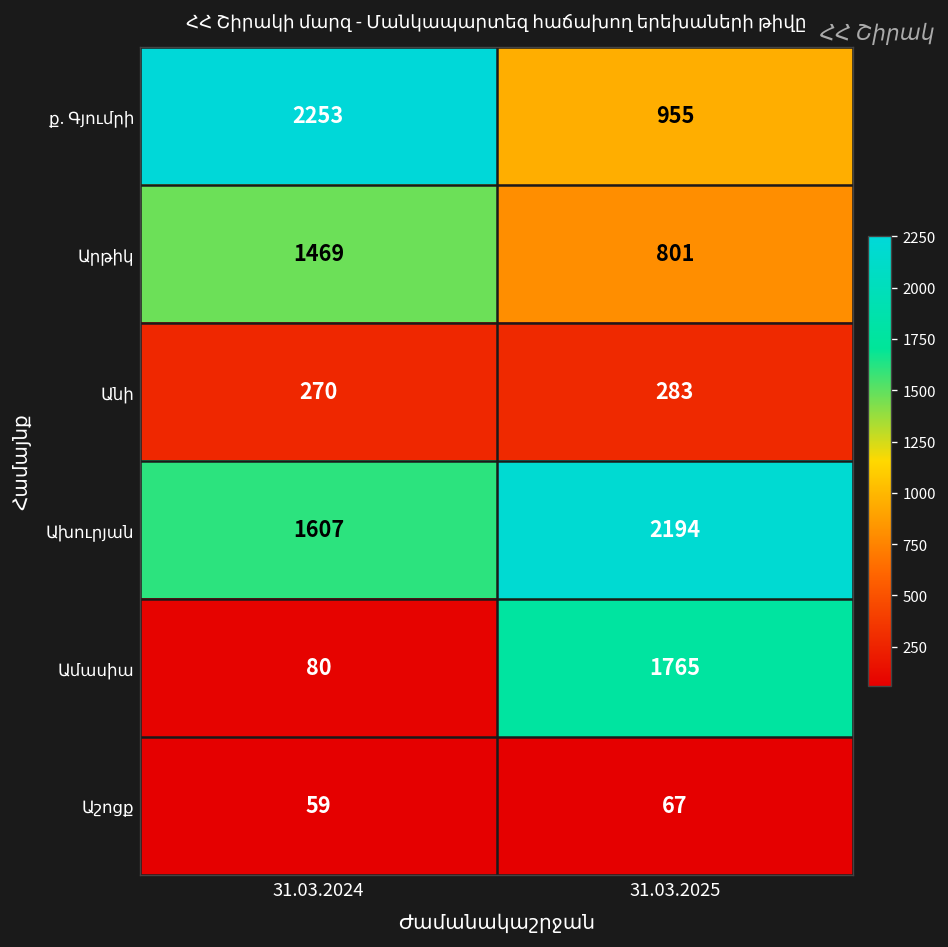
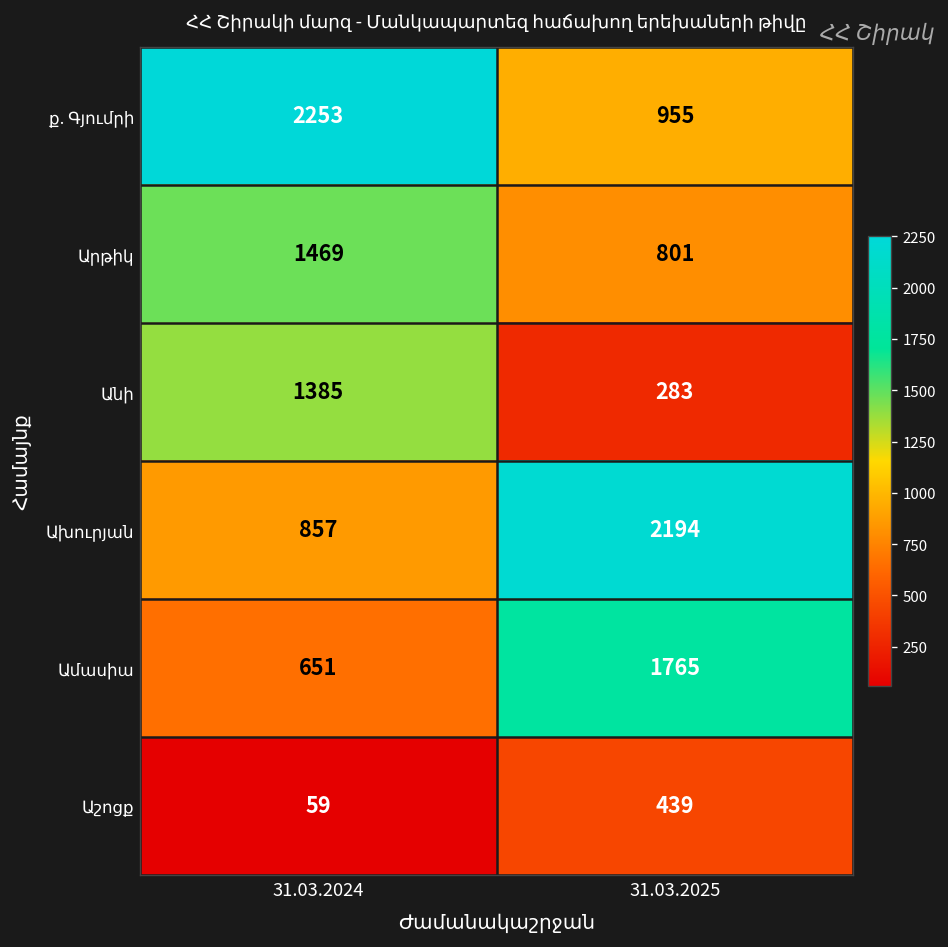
Անի, 31.03.2024: 270 -> 1385
Ախուրյան, 31.03.2024: 1607 -> 857
Ամասիա, 31.03.2024: 80 -> 651
Աշոցք, 31.03.2025: 67 -> 439
